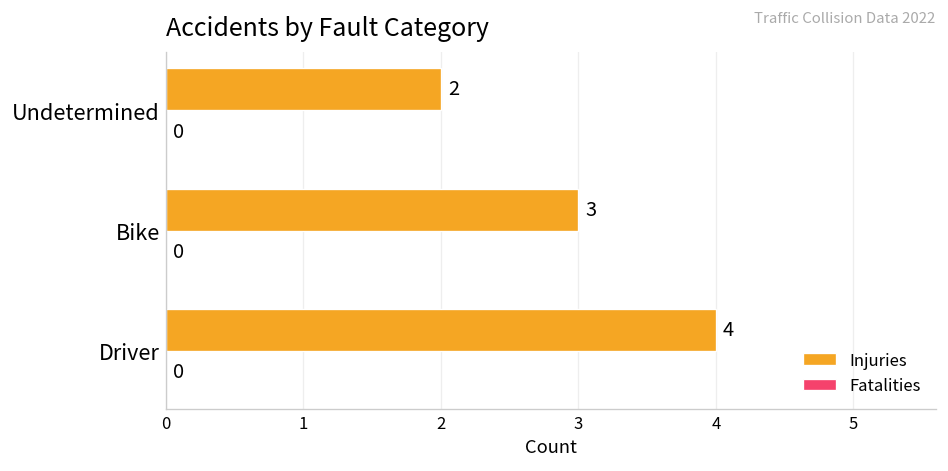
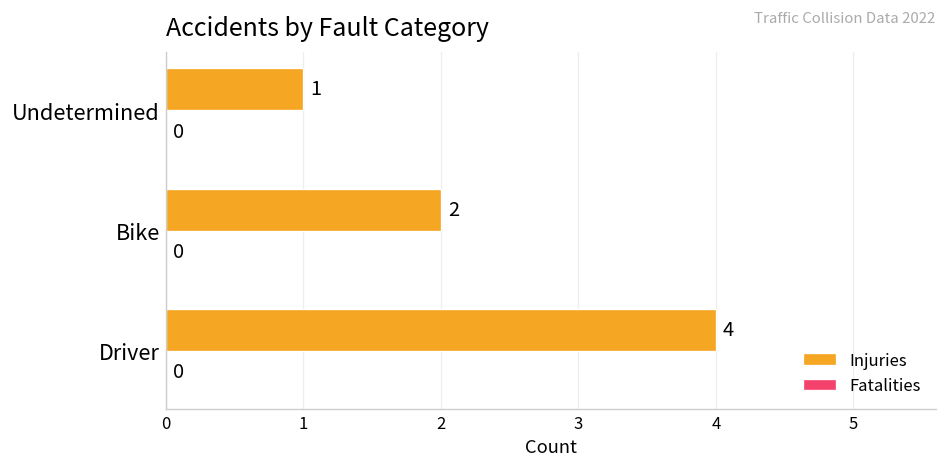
Injuries, Undetermined: 2 -> 1
Injuries, Bike: 3 -> 2
